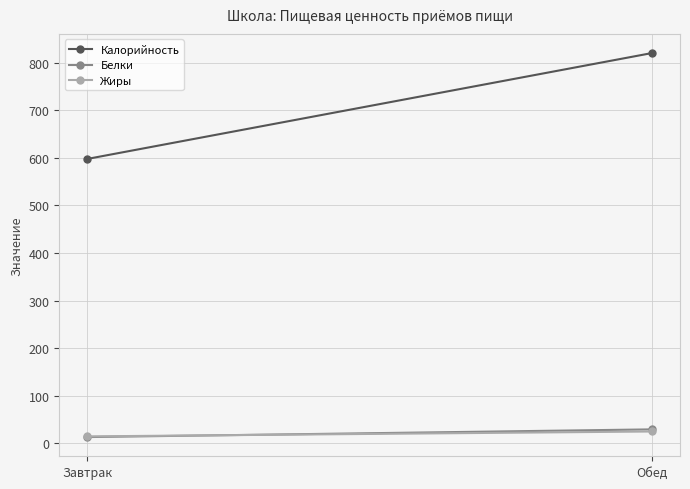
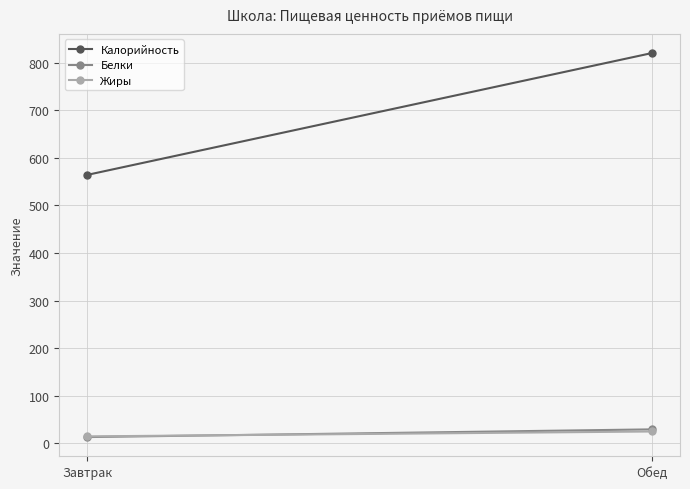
Калорийность, Завтрак: 600 -> 560
